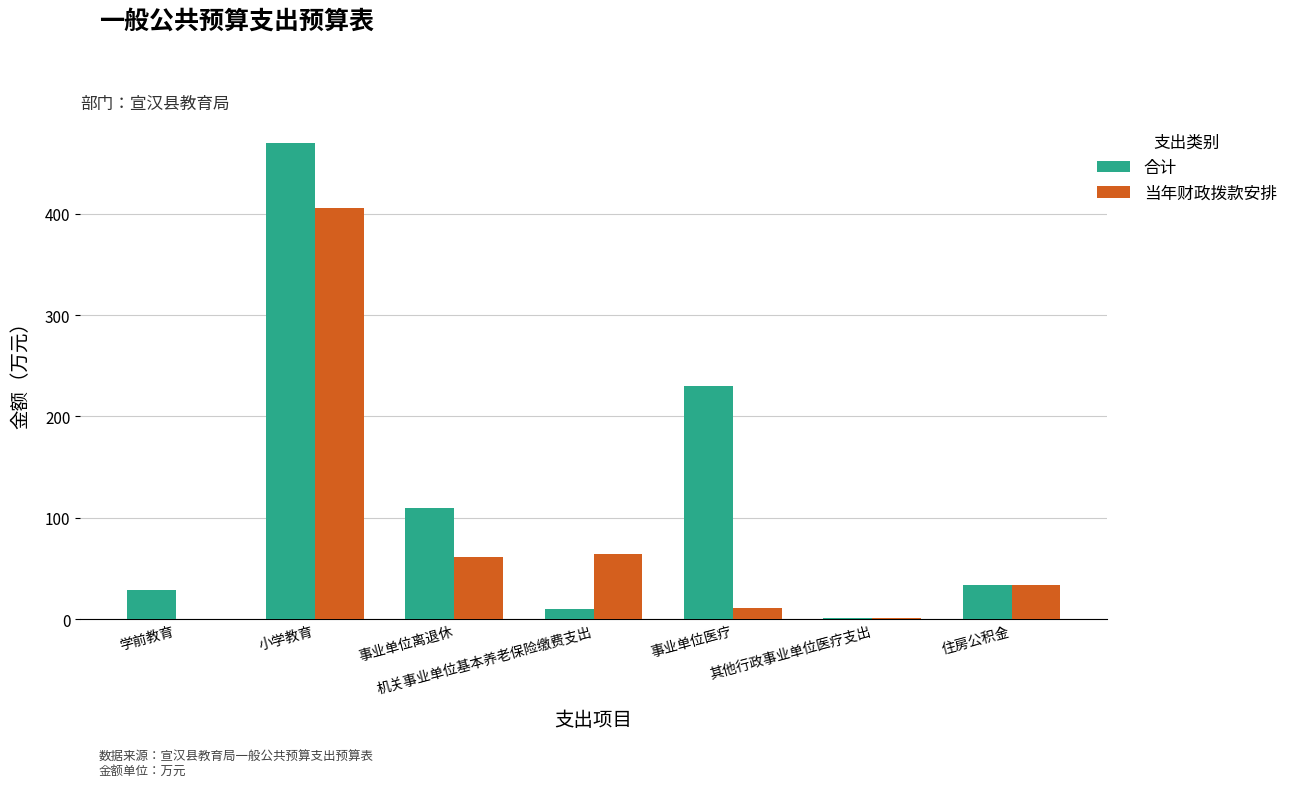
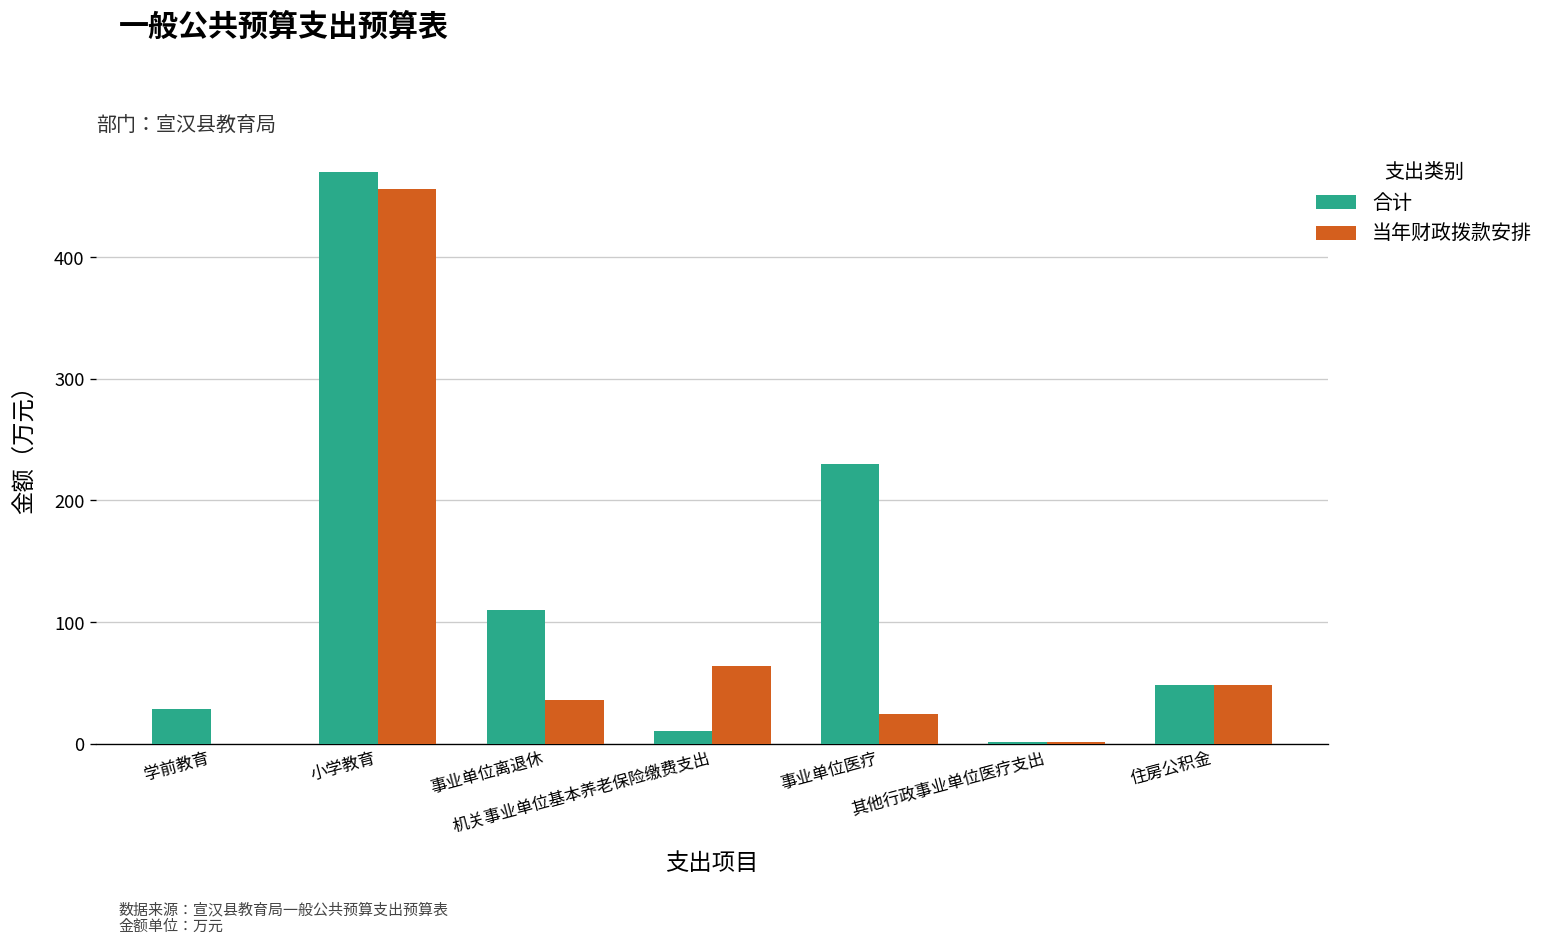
当年财政拨款安排, 小学教育: 406 -> 456
当年财政拨款安排, 事业单位离退休: 62 -> 36
当年财政拨款安排, 事业单位医疗: 11 -> 25
合计, 住房公积金: 34 -> 48
当年财政拨款安排, 住房公积金: 34 -> 48
